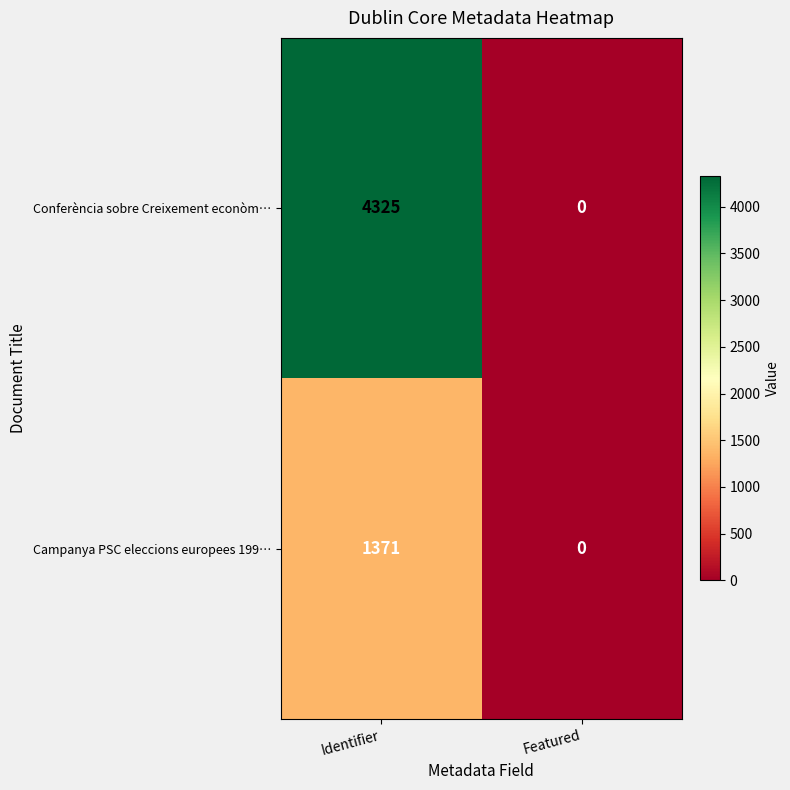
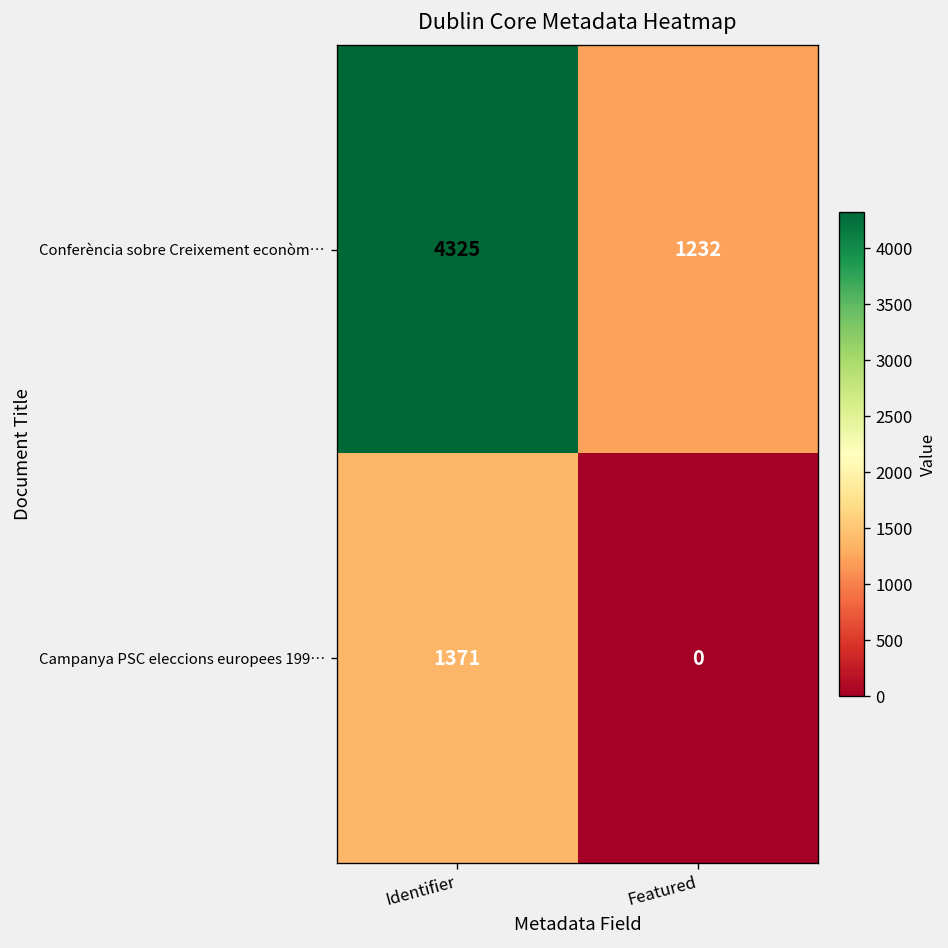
Conferència sobre Creixement econòm…, Featured: 0 -> 1232
